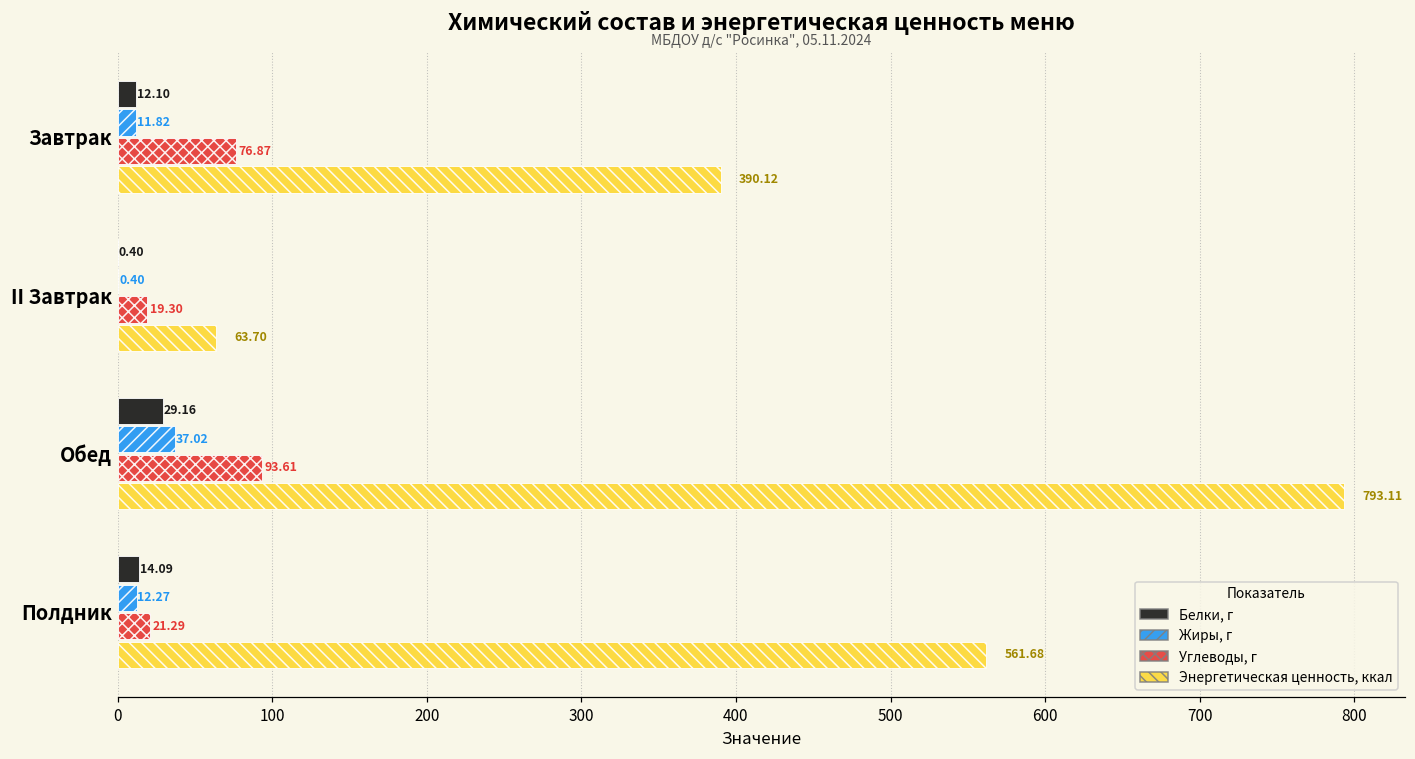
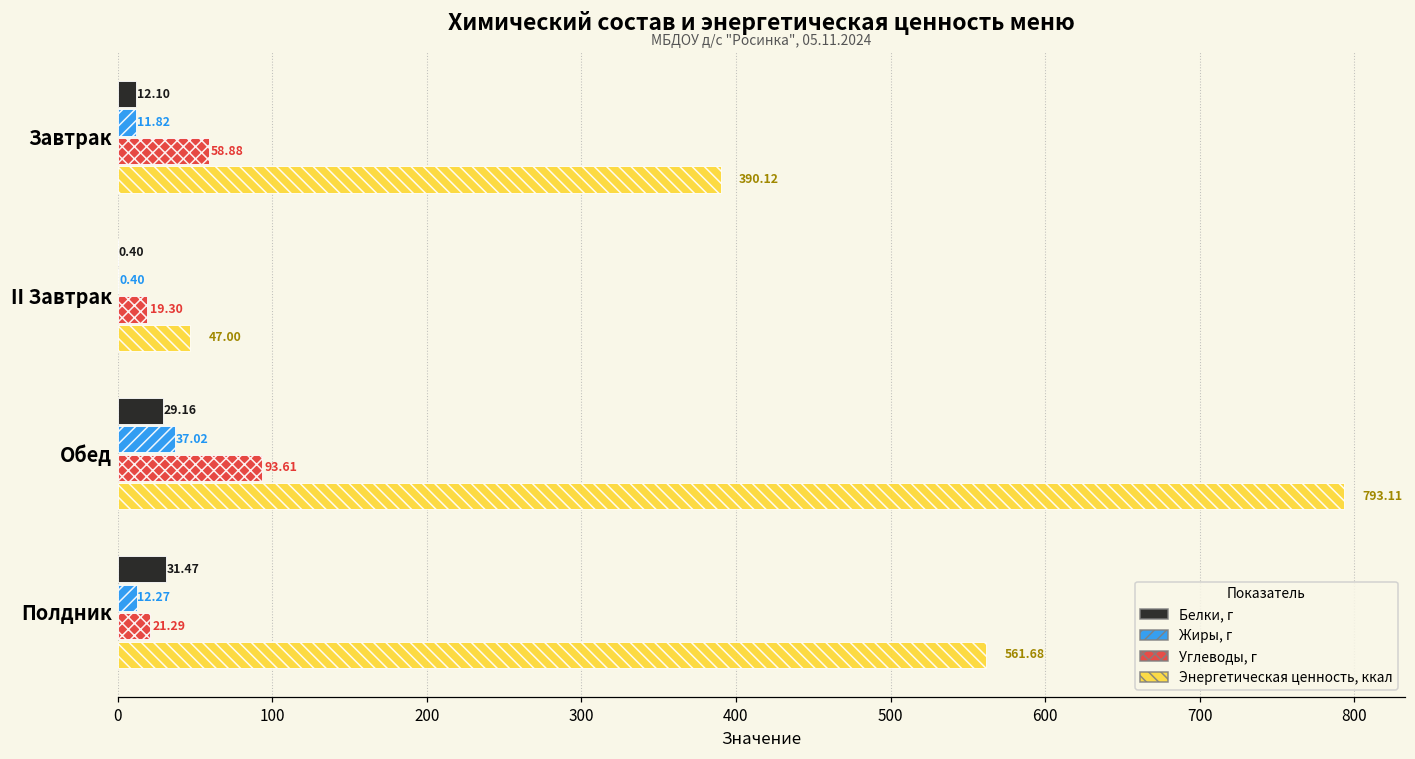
Углеводы, г, Завтрак: 76.87 -> 58.88
Энергетическая ценность, ккал, II Завтрак: 63.70 -> 47.00
Белки, г, Полдник: 14.09 -> 31.47
